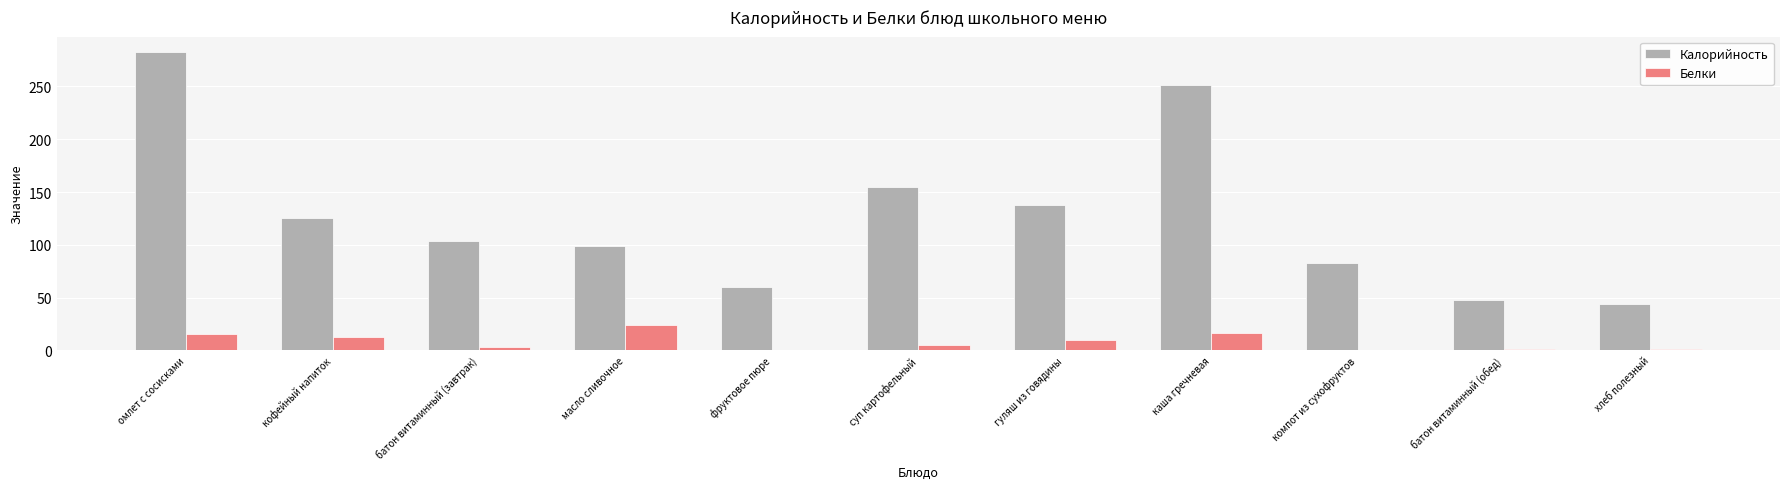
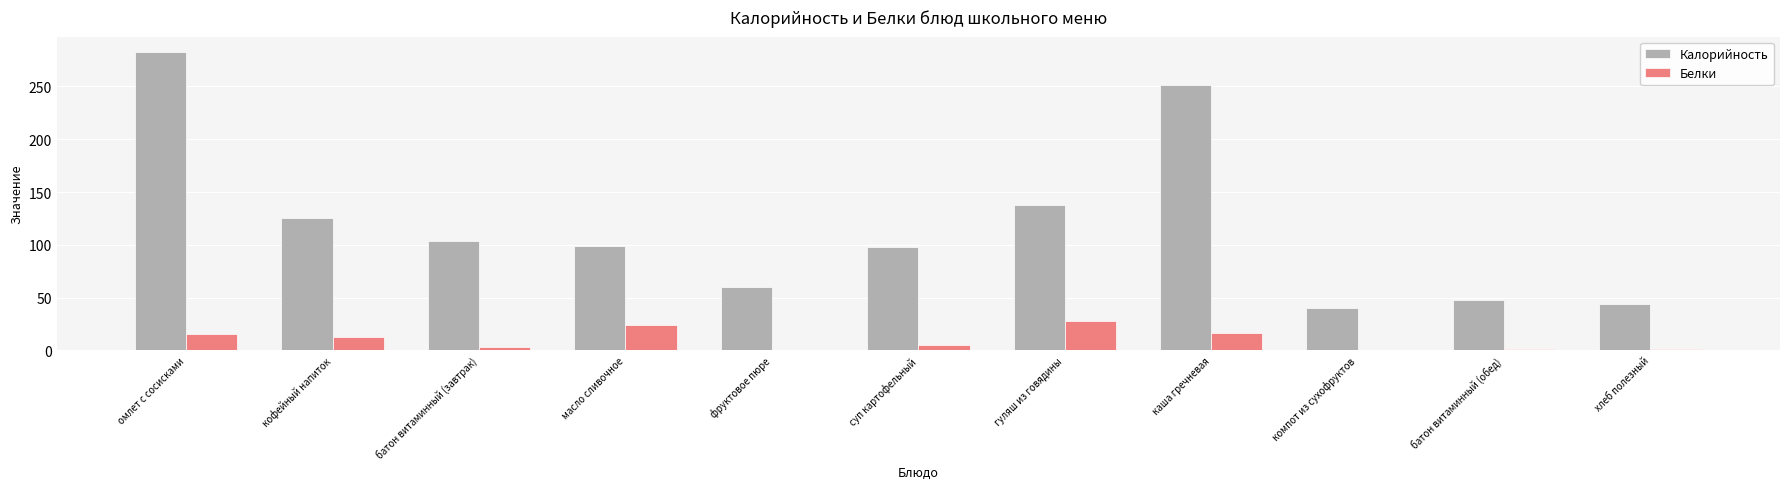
Калорийность, суп картофельный: 155 -> 98
Белки, гуляш из говядины: 10 -> 28
Калорийность, компот из сухофруктов: 83 -> 40
